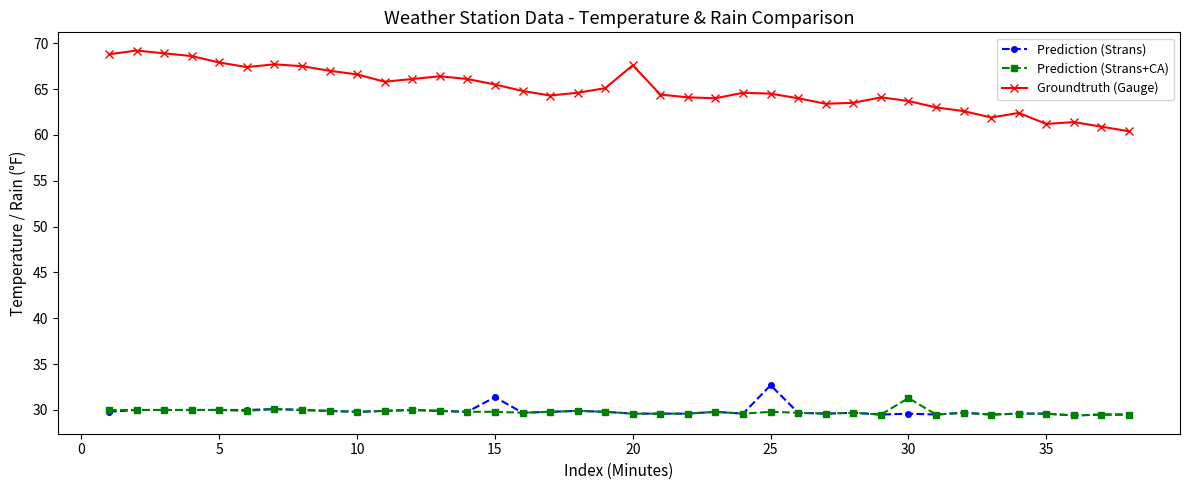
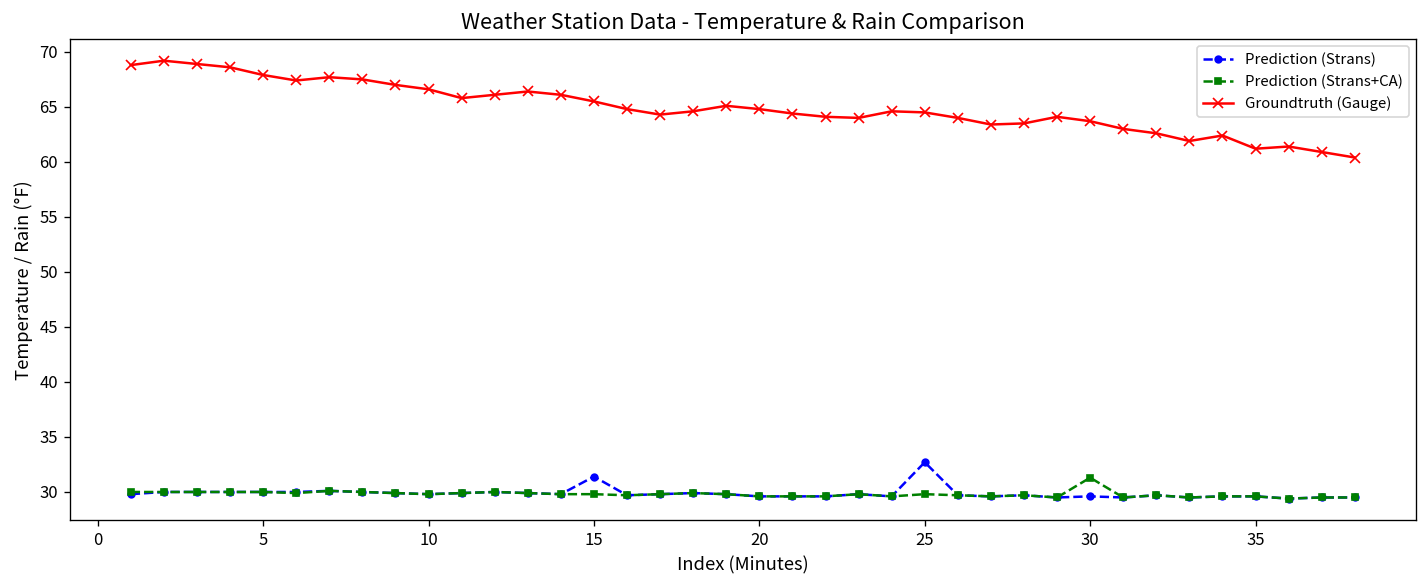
Groundtruth (Gauge), 20: 68 -> 65
